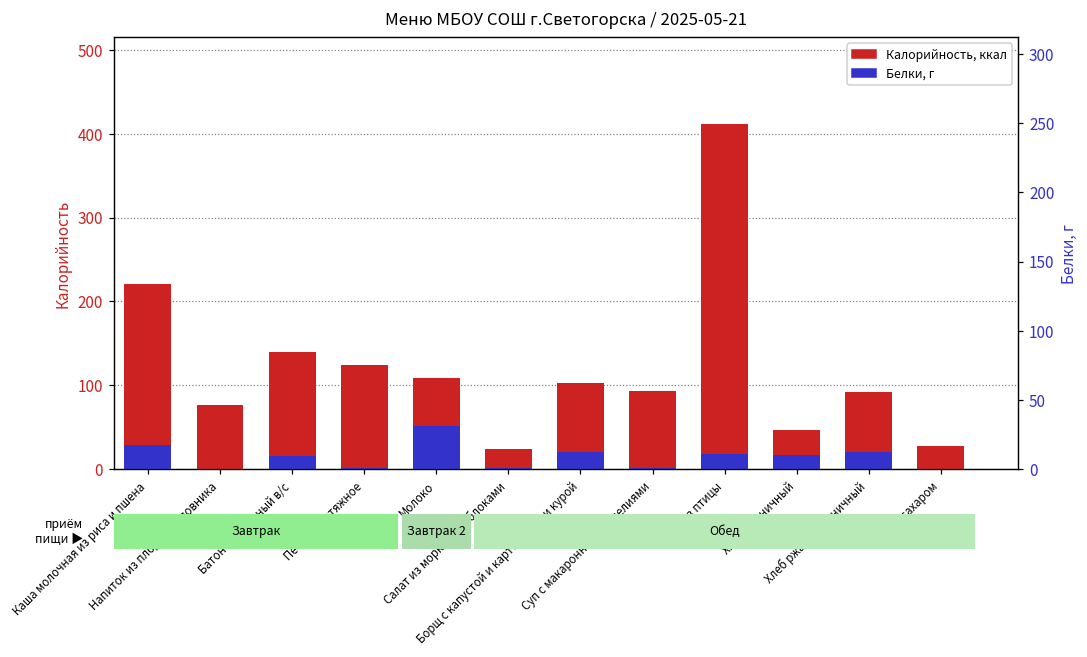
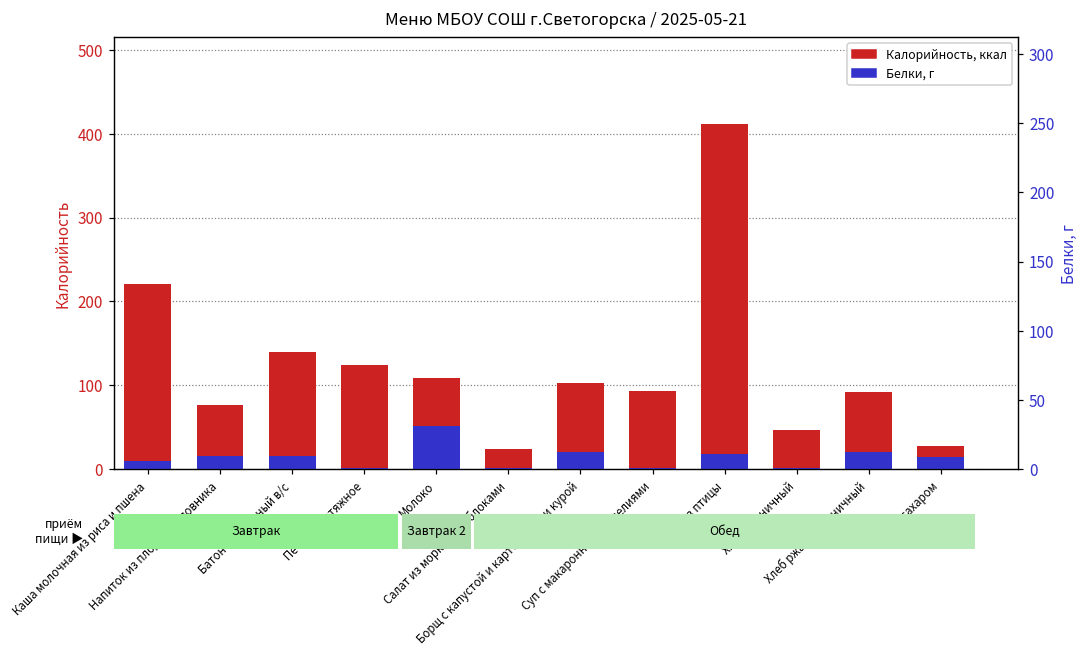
Белки, г, Каша молочная из риса и пшена: 30 -> 10
Белки, г, Напиток из плодов шиповника: 0 -> 20
Белки, г, Хлеб пшеничный: 20 -> 0
Белки, г, Чай с сахаром: 0 -> 10
